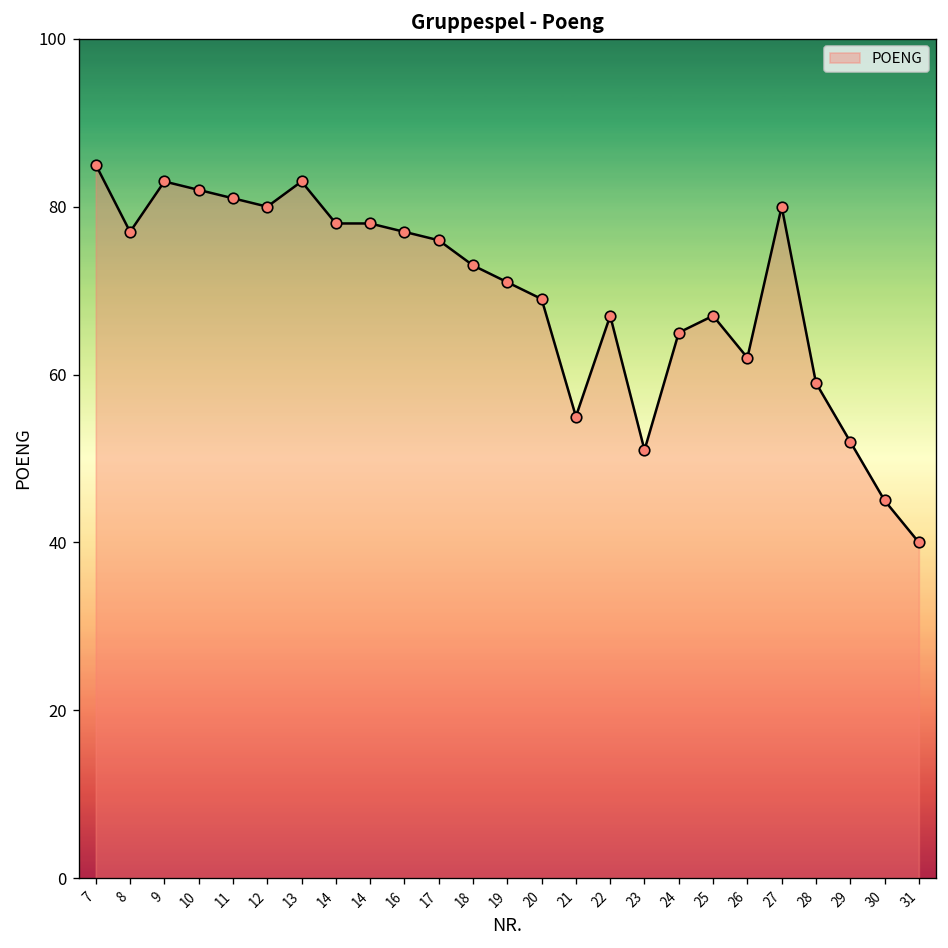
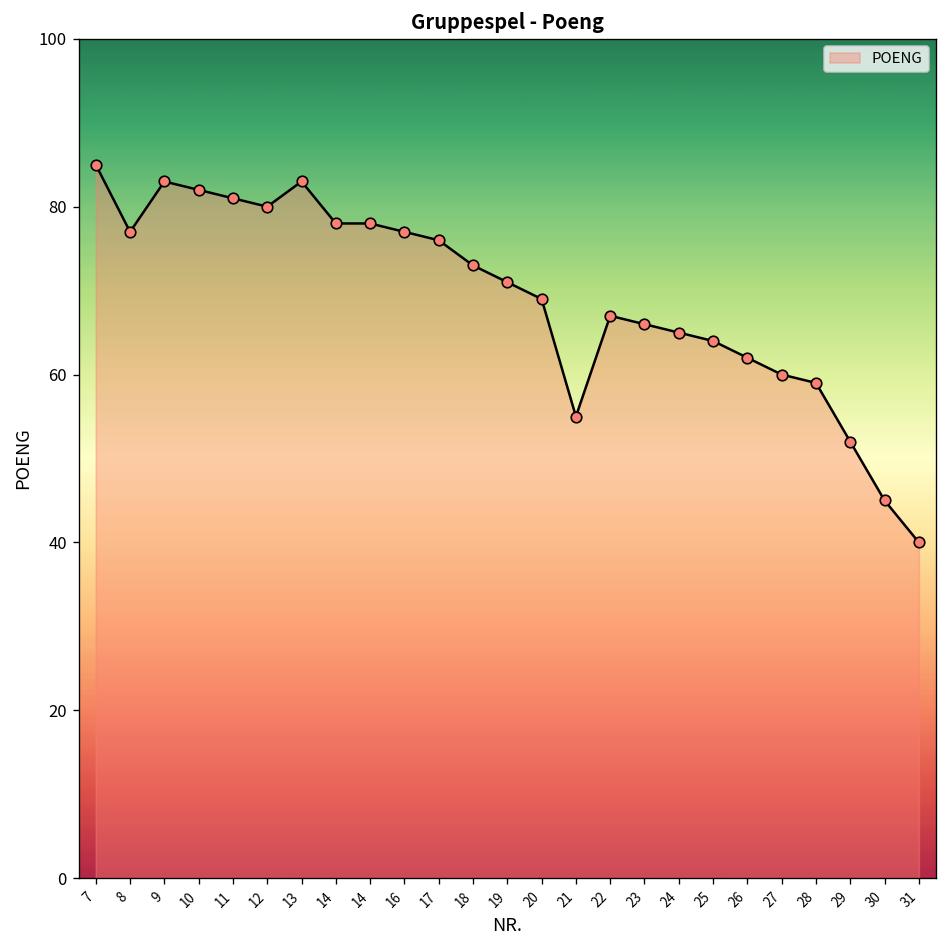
23: 51 -> 66
25: 67 -> 64
27: 80 -> 60
